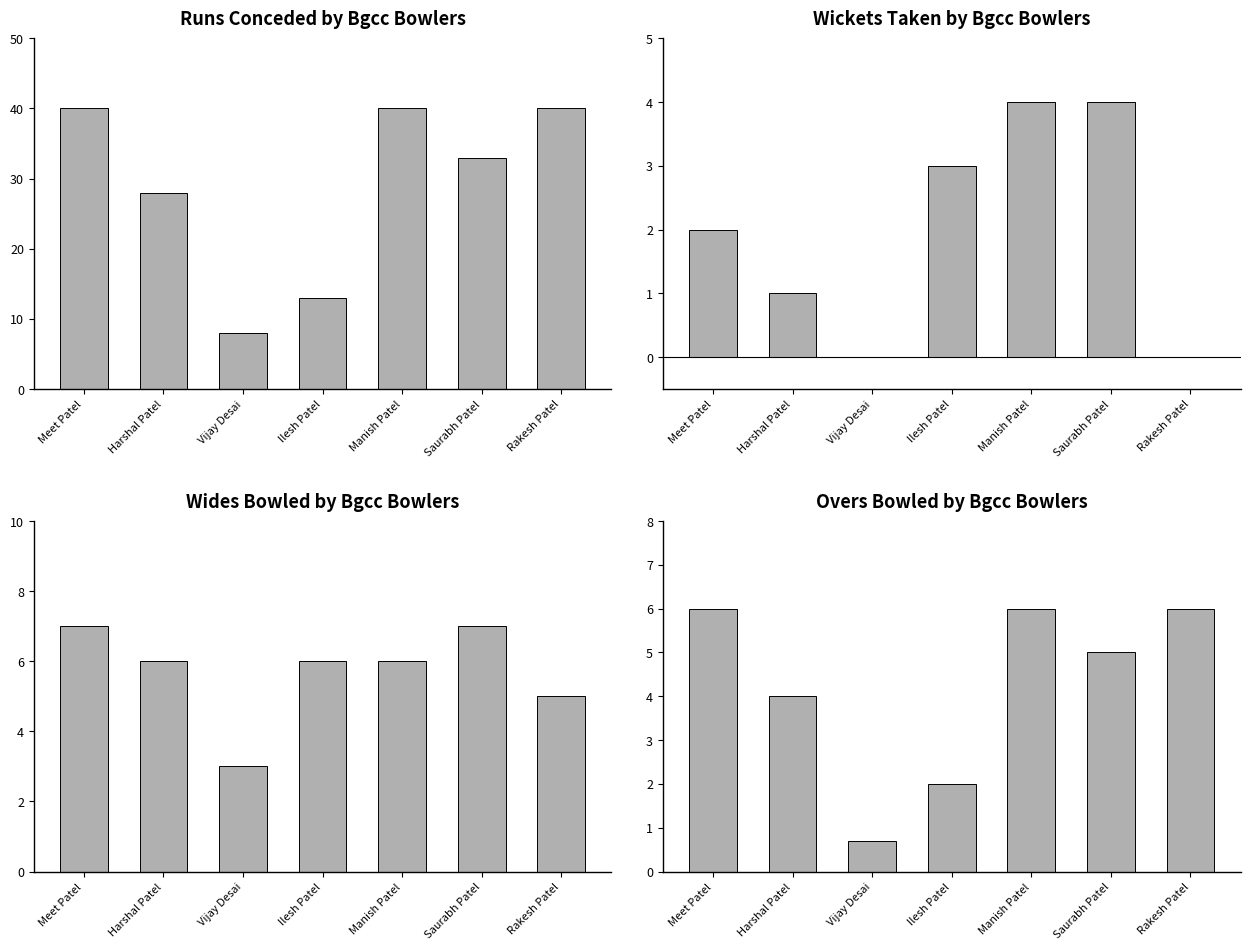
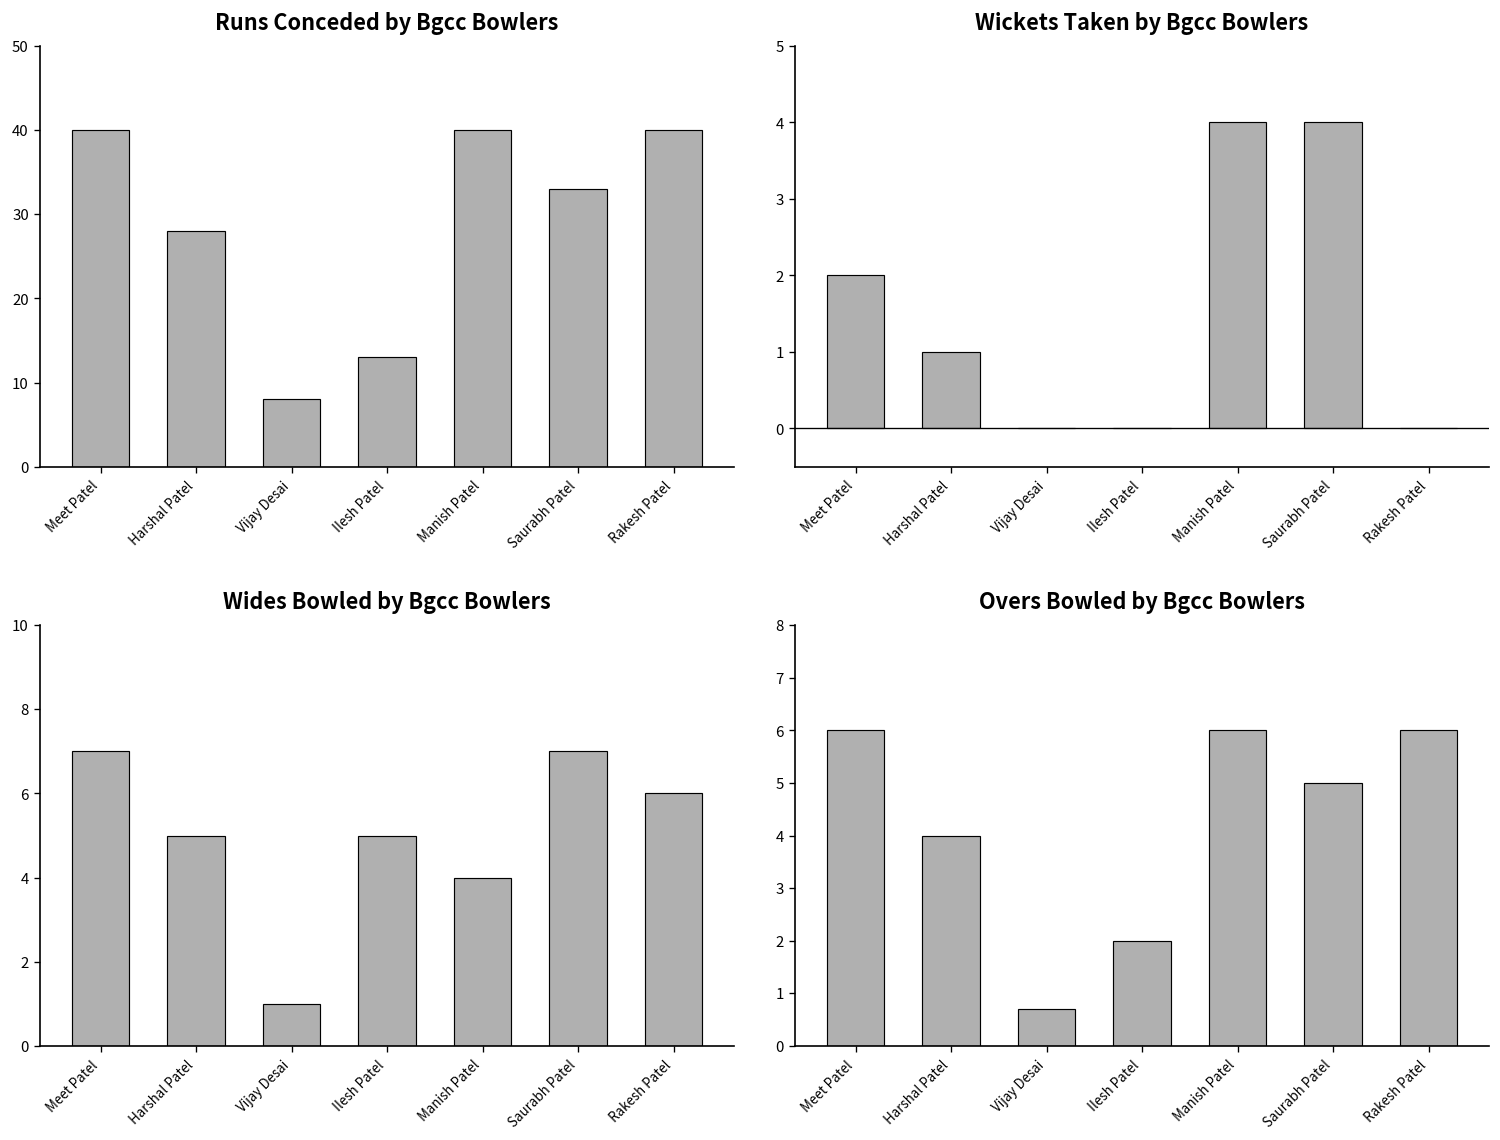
Wickets Taken by Bgcc Bowlers, Ilesh Patel: 3 -> 0
Wides Bowled by Bgcc Bowlers, Harshal Patel: 6 -> 5
Wides Bowled by Bgcc Bowlers, Vijay Desai: 3 -> 1
Wides Bowled by Bgcc Bowlers, Ilesh Patel: 6 -> 5
Wides Bowled by Bgcc Bowlers, Manish Patel: 6 -> 4
Wides Bowled by Bgcc Bowlers, Rakesh Patel: 5 -> 6
